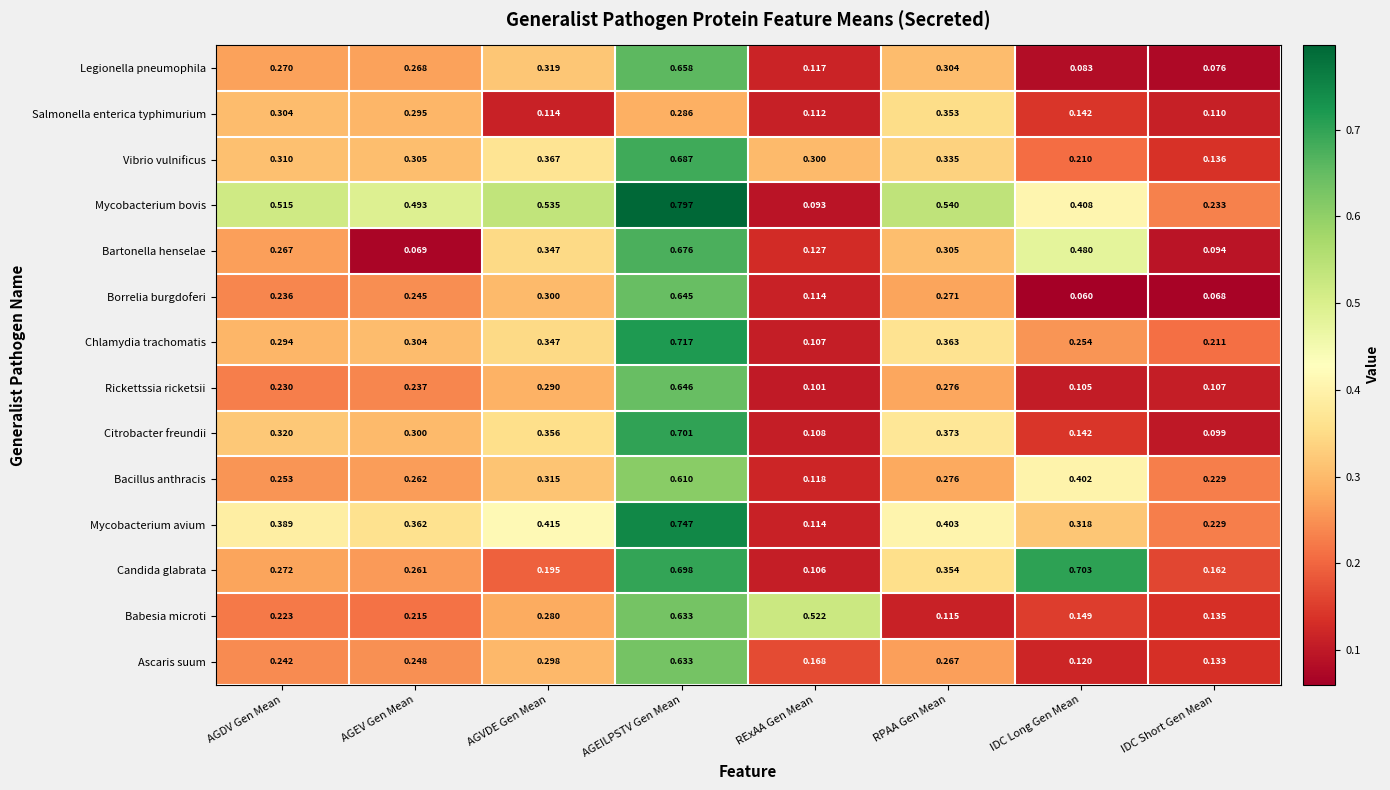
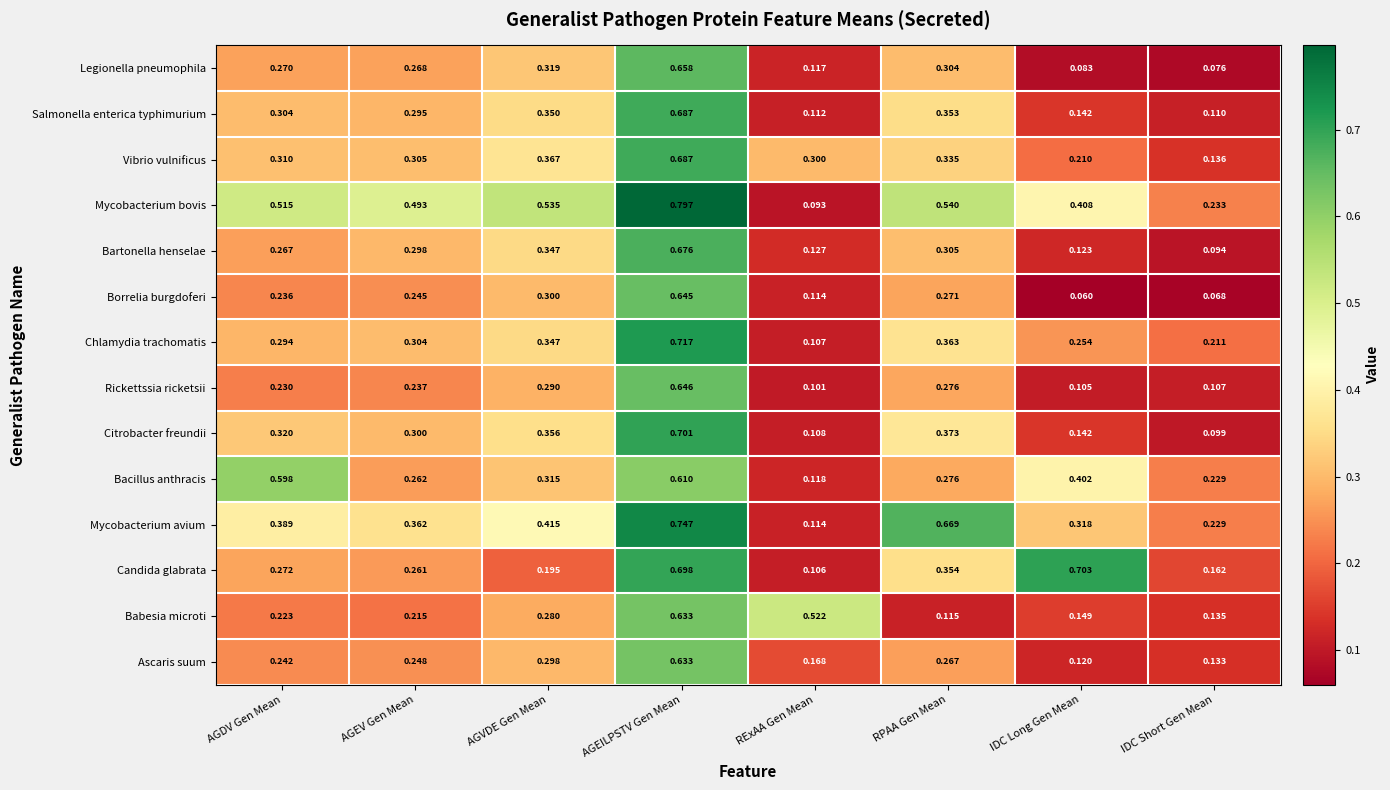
Salmonella enterica typhimurium, AGVDE Gen Mean: 0.114 -> 0.350
Salmonella enterica typhimurium, AGEILPSTV Gen Mean: 0.286 -> 0.687
Bartonella henselae, AGEV Gen Mean: 0.069 -> 0.298
Bartonella henselae, IDC Long Gen Mean: 0.480 -> 0.123
Bacillus anthracis, AGDV Gen Mean: 0.253 -> 0.598
Mycobacterium avium, RPAA Gen Mean: 0.403 -> 0.669
